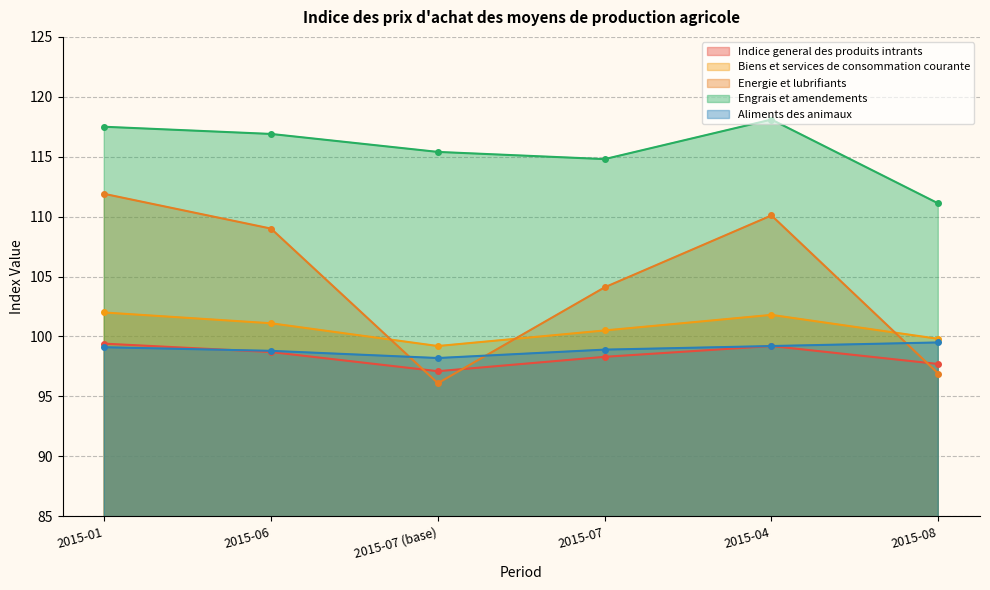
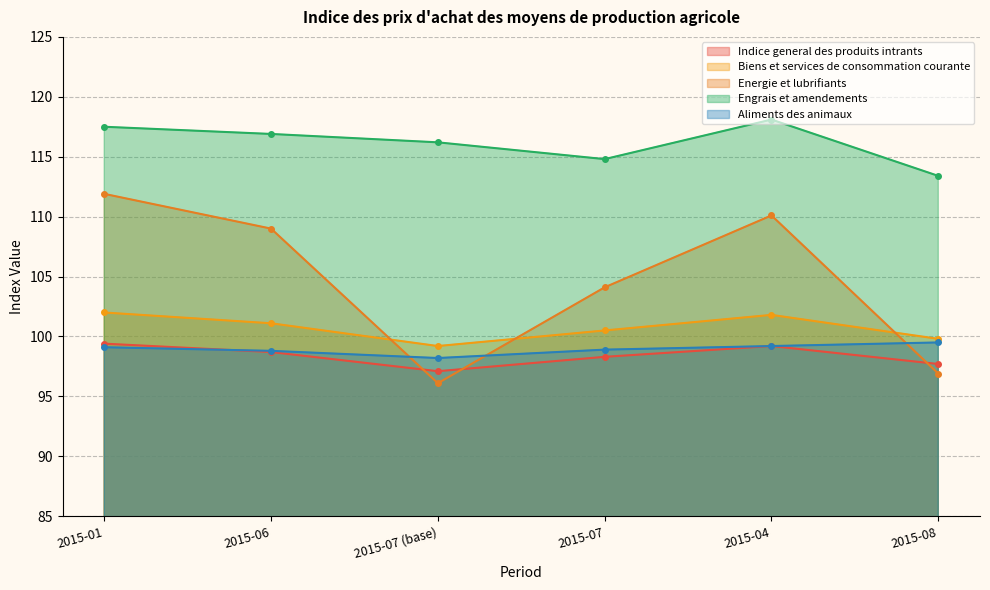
Engrais et amendements, 2015-07 (base): 115.4 -> 116.2
Engrais et amendements, 2015-08: 111.1 -> 113.4
